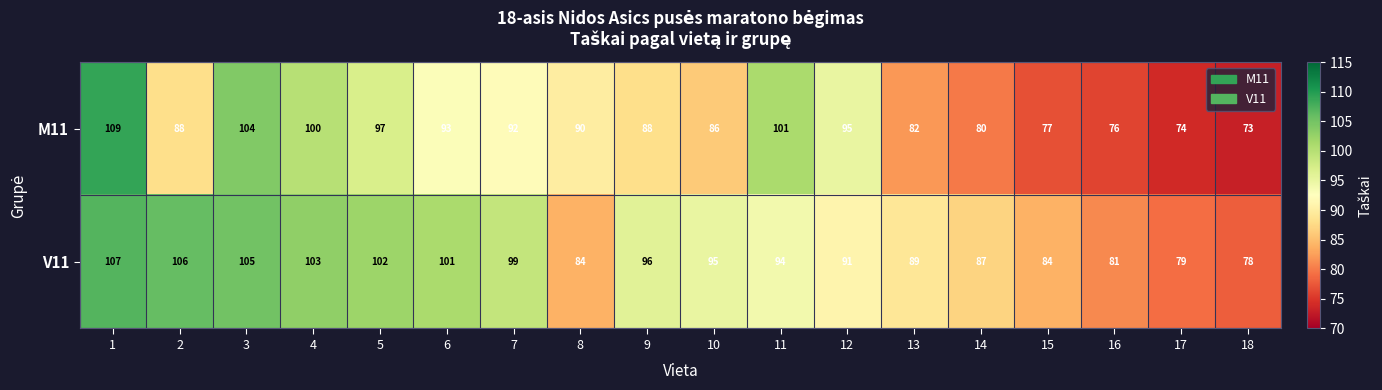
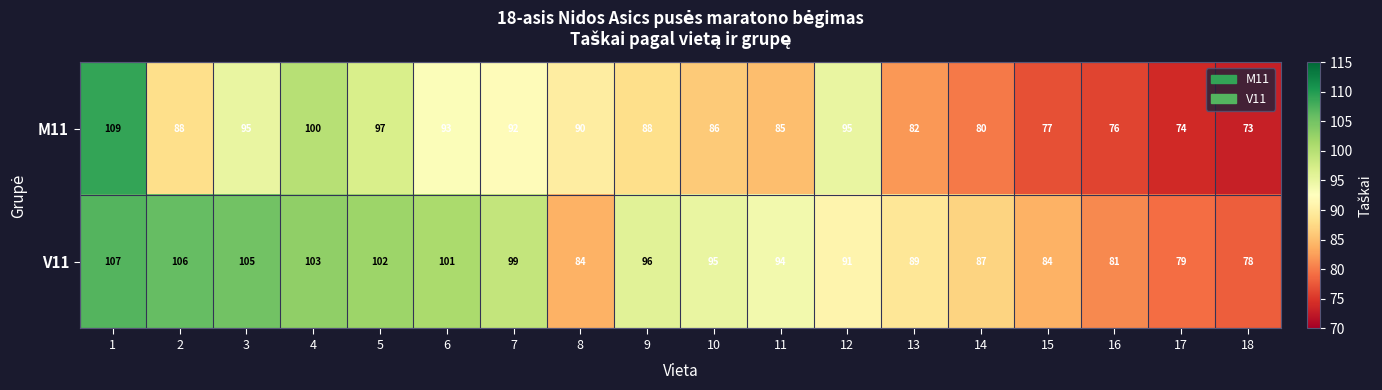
M11, 3: 104 -> 95
M11, 11: 101 -> 85
